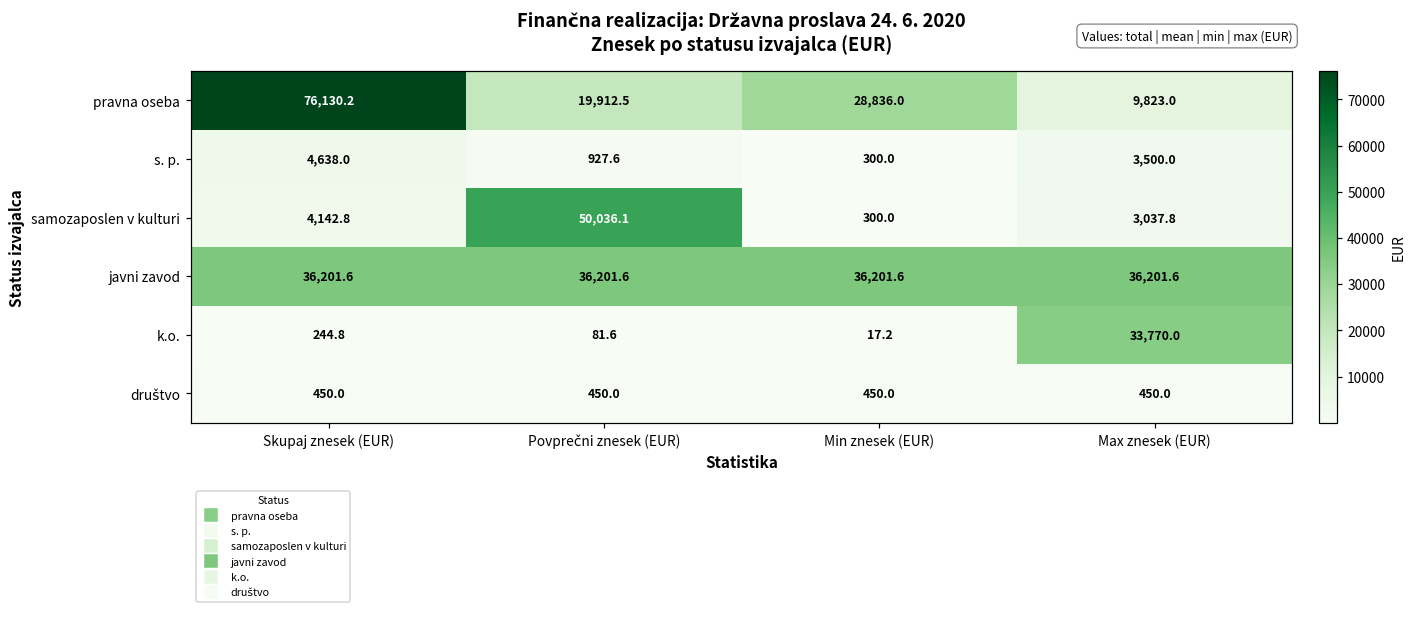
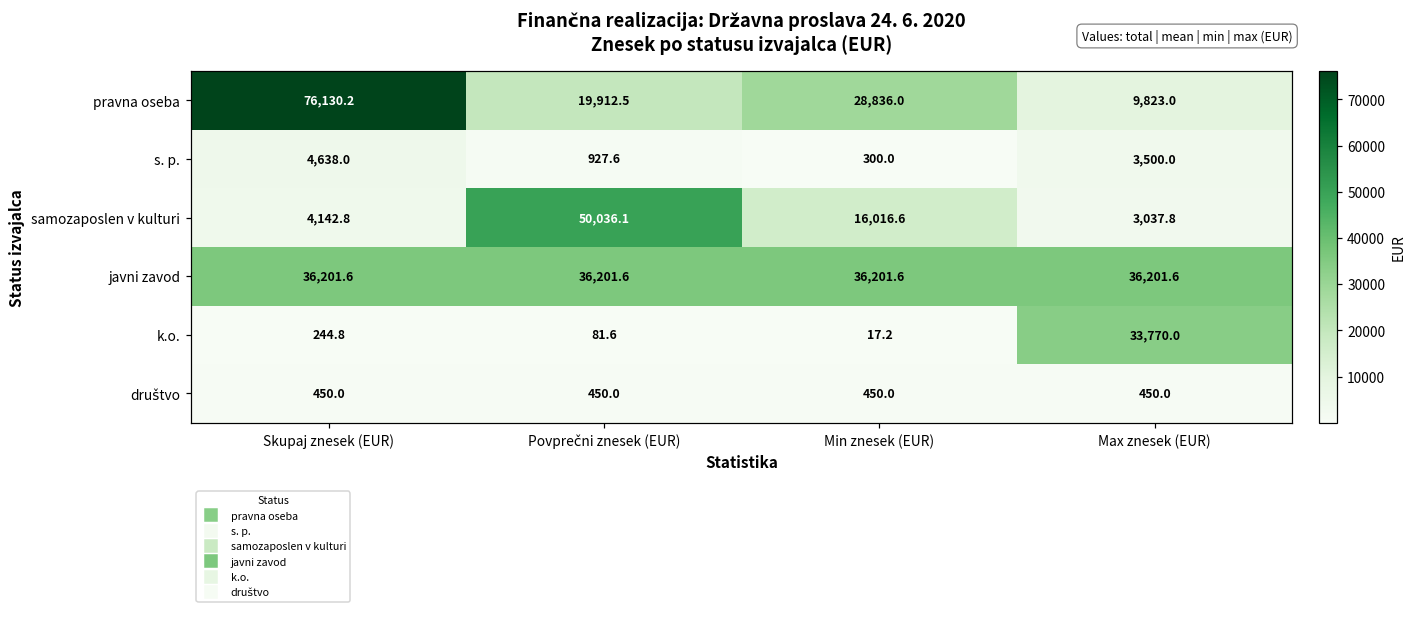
samozaposlen v kulturi, Min znesek (EUR): 300.0 -> 16,016.6
